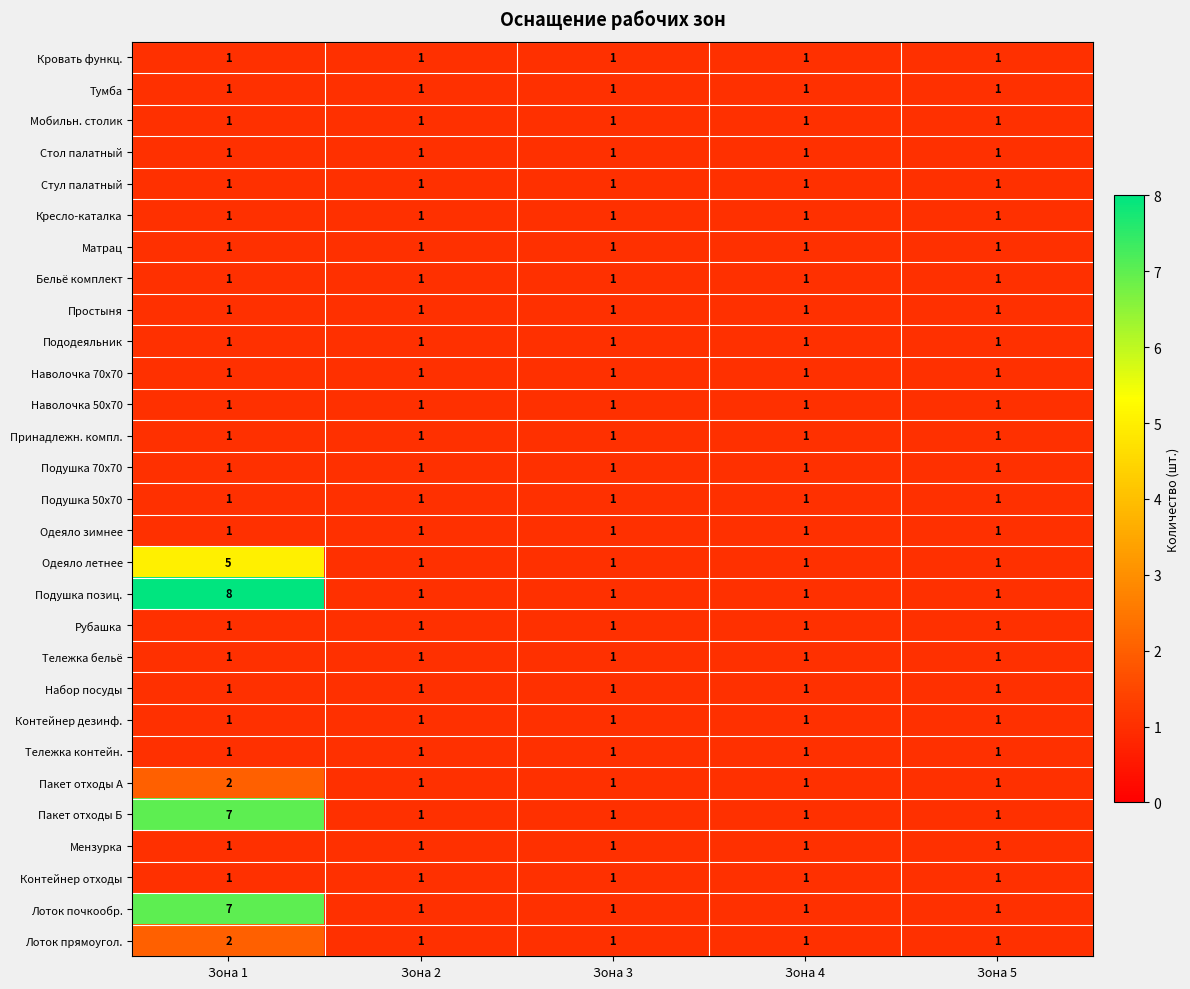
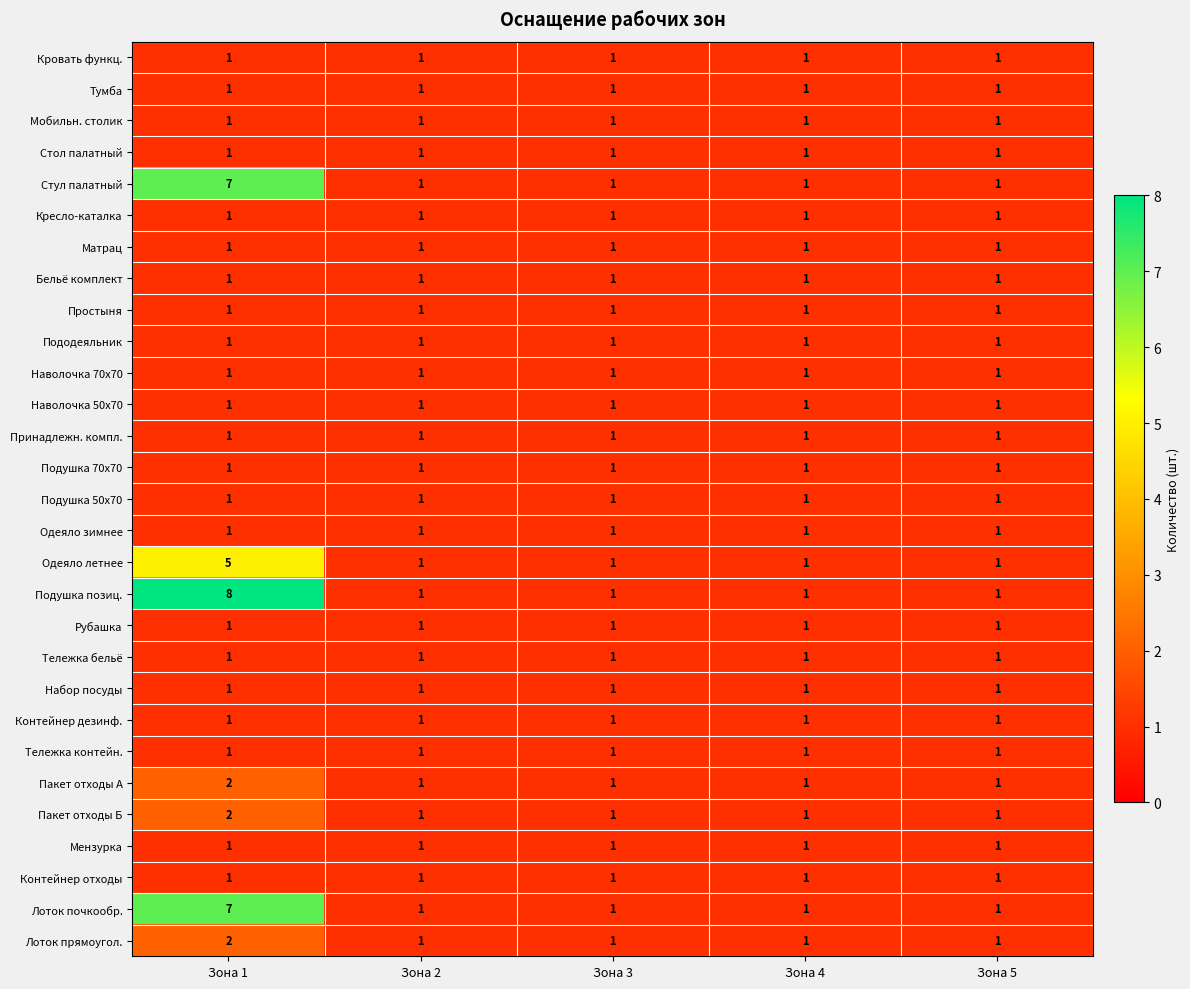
Стул палатный, Зона 1: 1 -> 7
Пакет отходы Б, Зона 1: 7 -> 2
